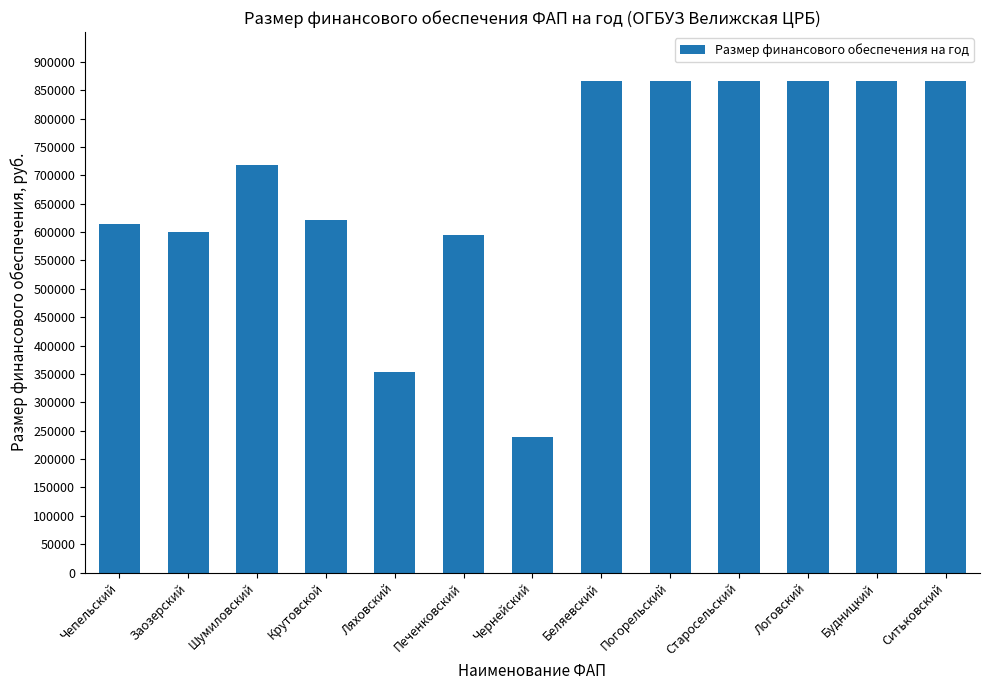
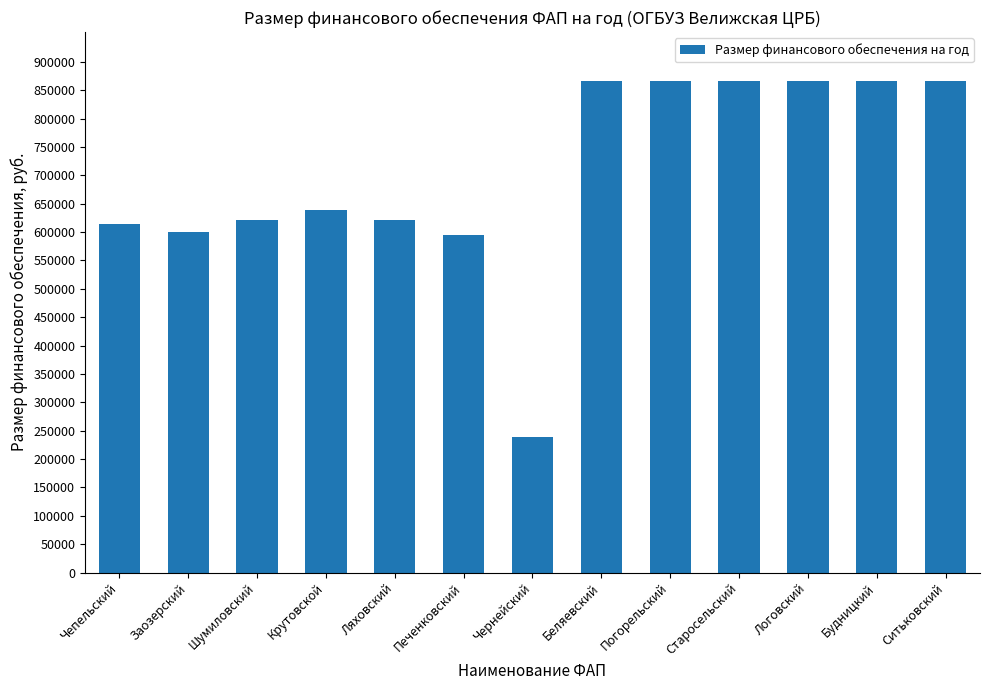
Шумиловский: 720000 -> 620000
Крутовской: 620000 -> 640000
Ляховский: 350000 -> 620000
